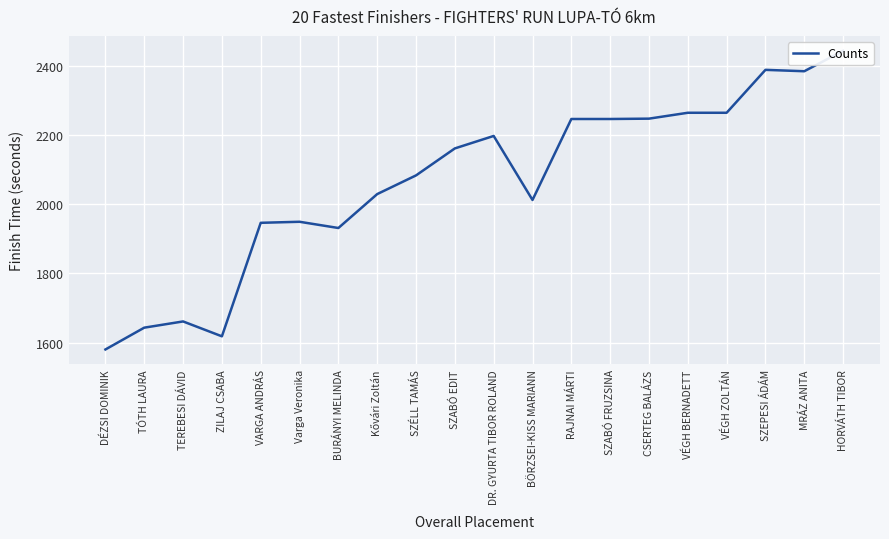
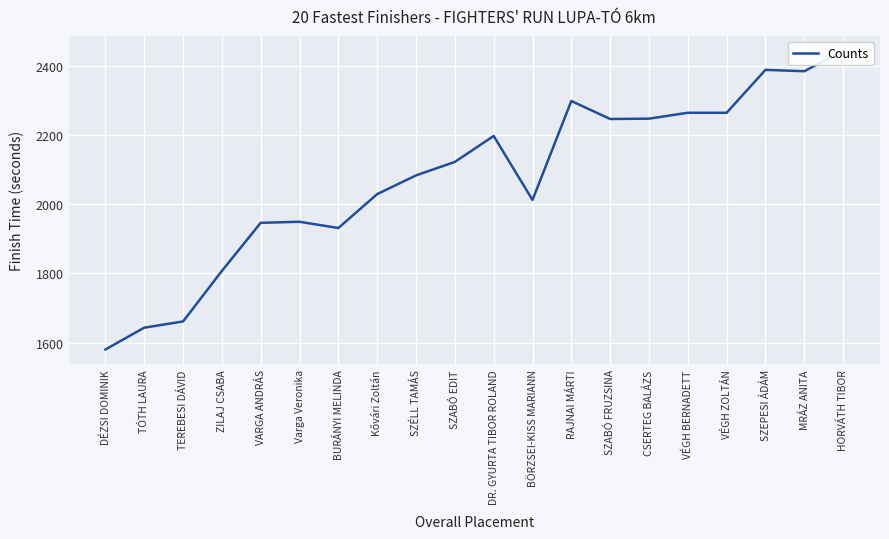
ZILAJ CSABA: 1620 -> 1810
SZABÓ EDIT: 2160 -> 2120
RAJNAI MÁRTI: 2250 -> 2300
